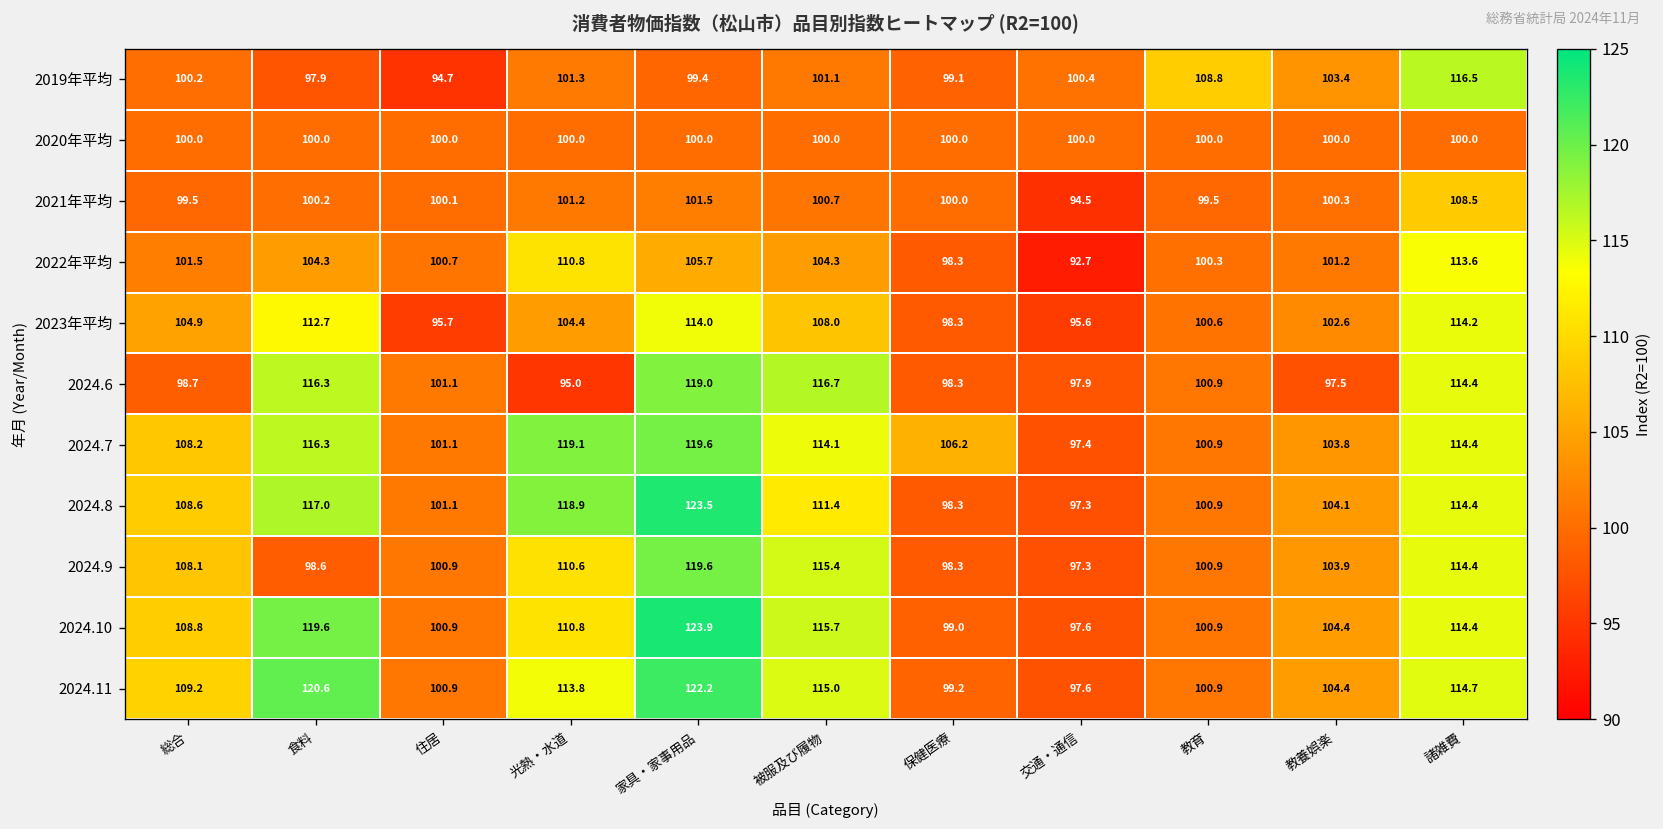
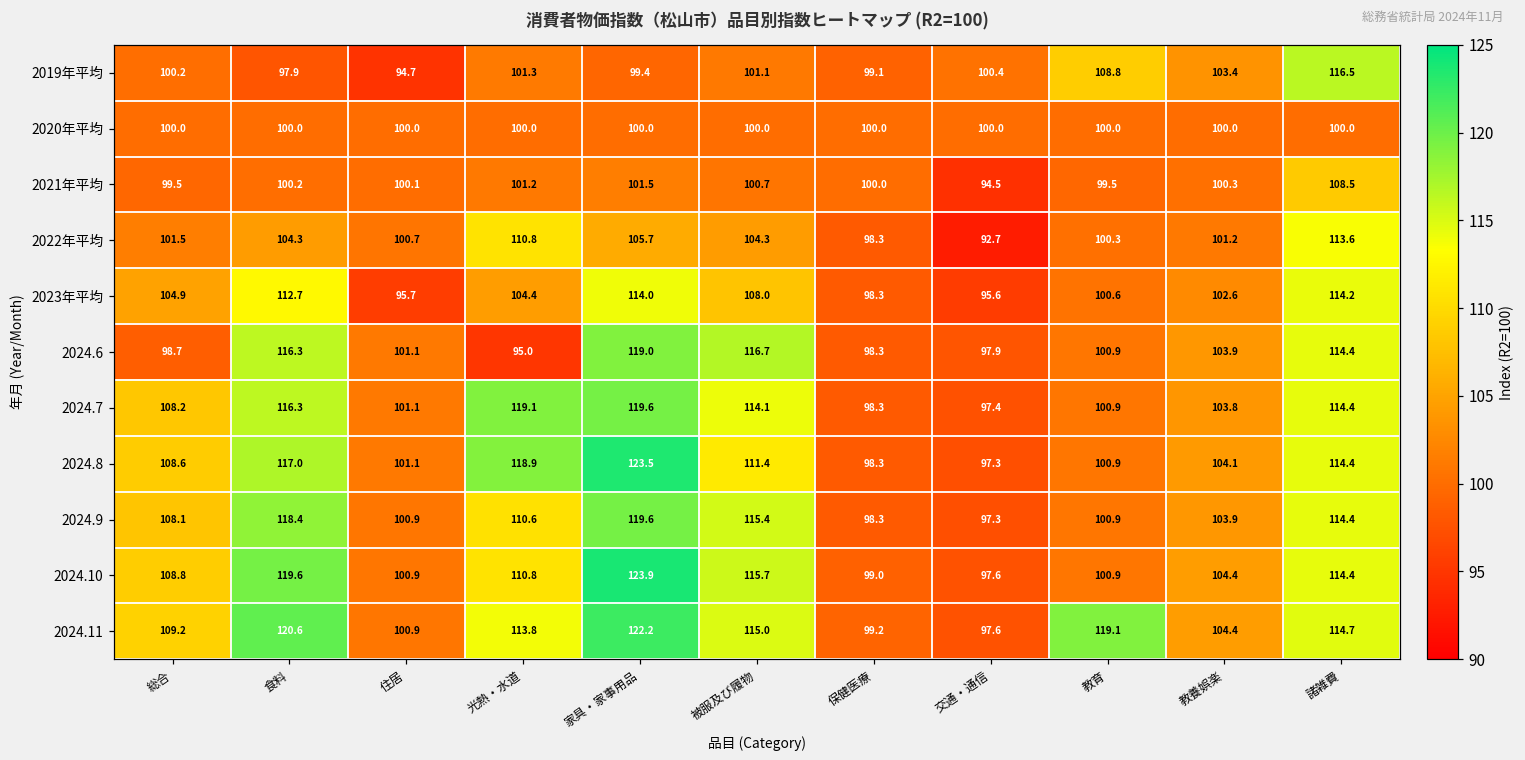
2024.6, 教養娯楽: 97.5 -> 103.9
2024.7, 保健医療: 106.2 -> 98.3
2024.9, 食料: 98.6 -> 118.4
2024.11, 教育: 100.9 -> 119.1
